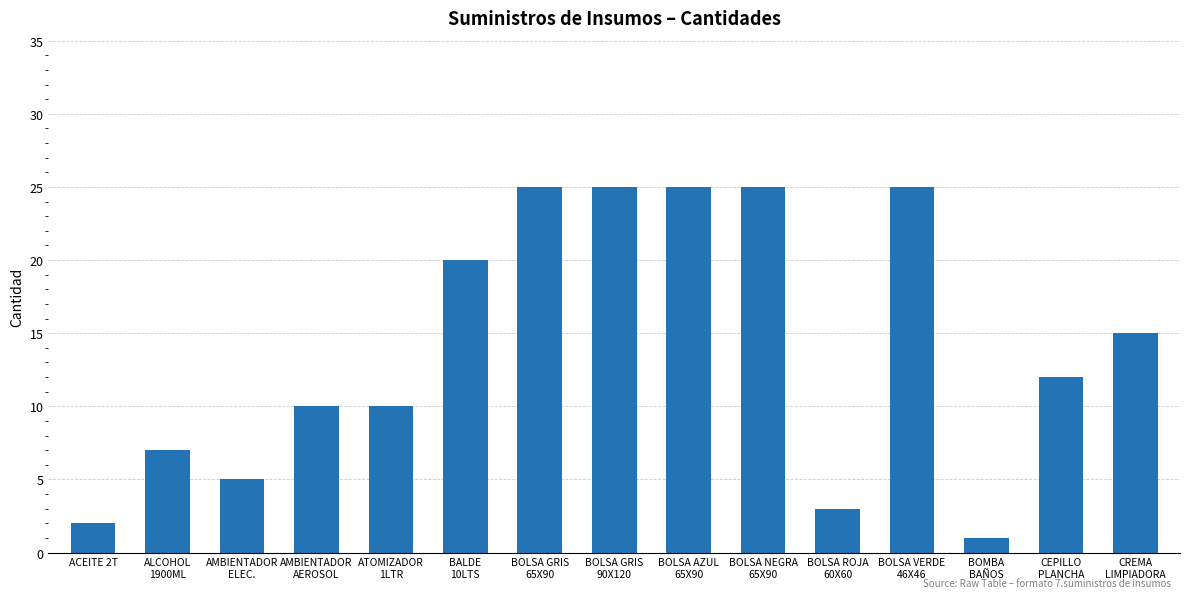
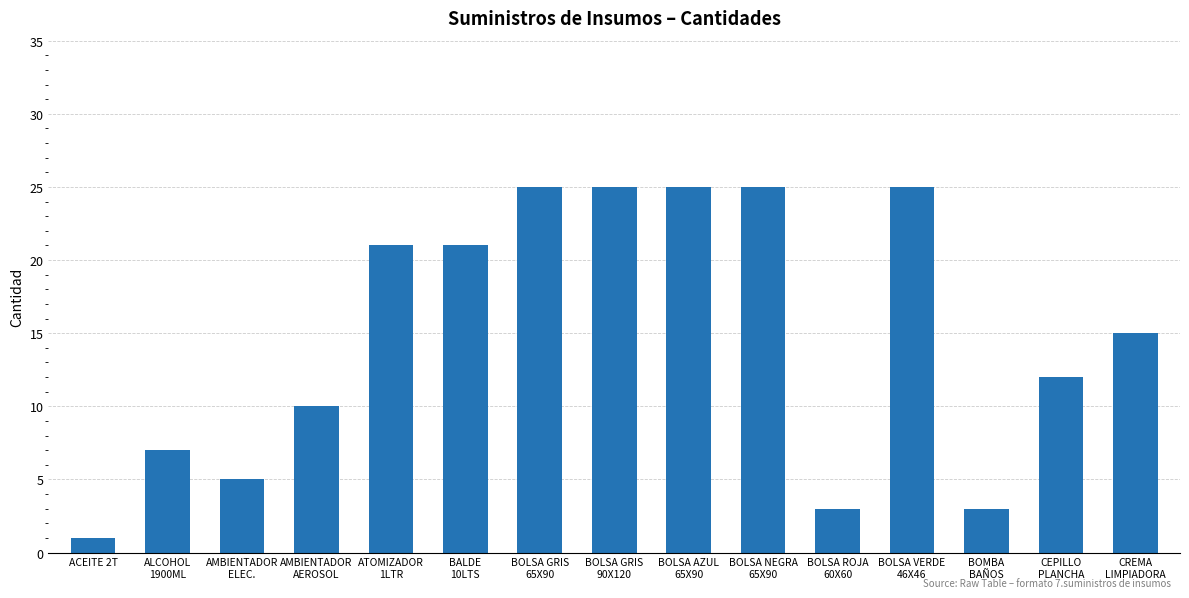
ACEITE 2T: 2 -> 1
ATOMIZADOR 1LTR: 10 -> 21
BALDE 10LTS: 20 -> 21
BOMBA BAÑOS: 1 -> 3
